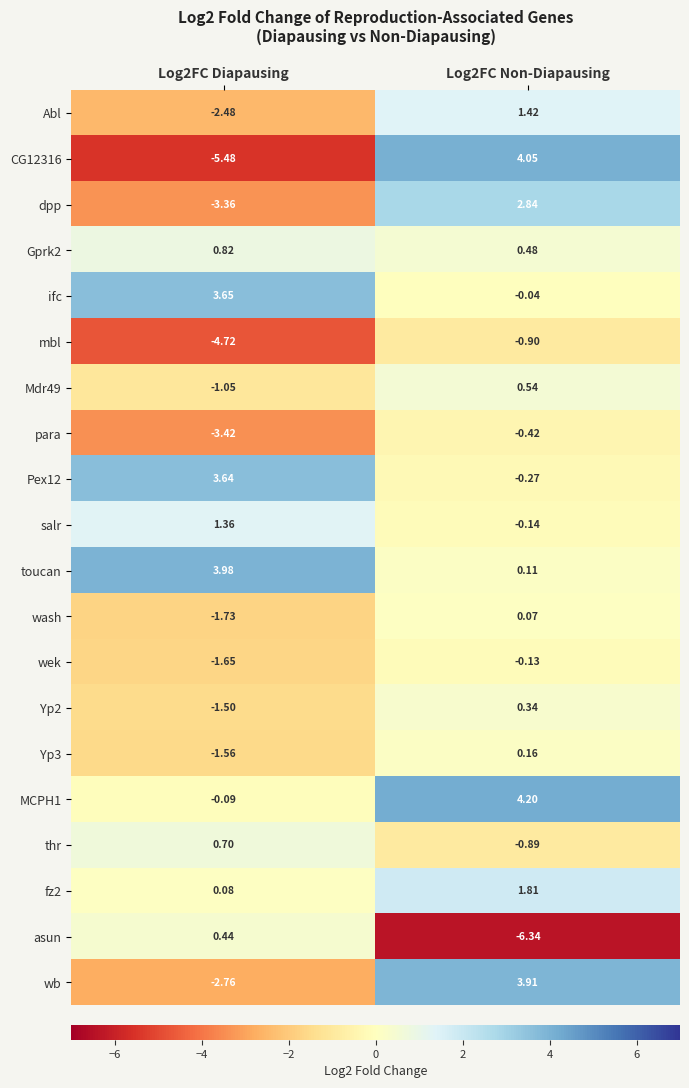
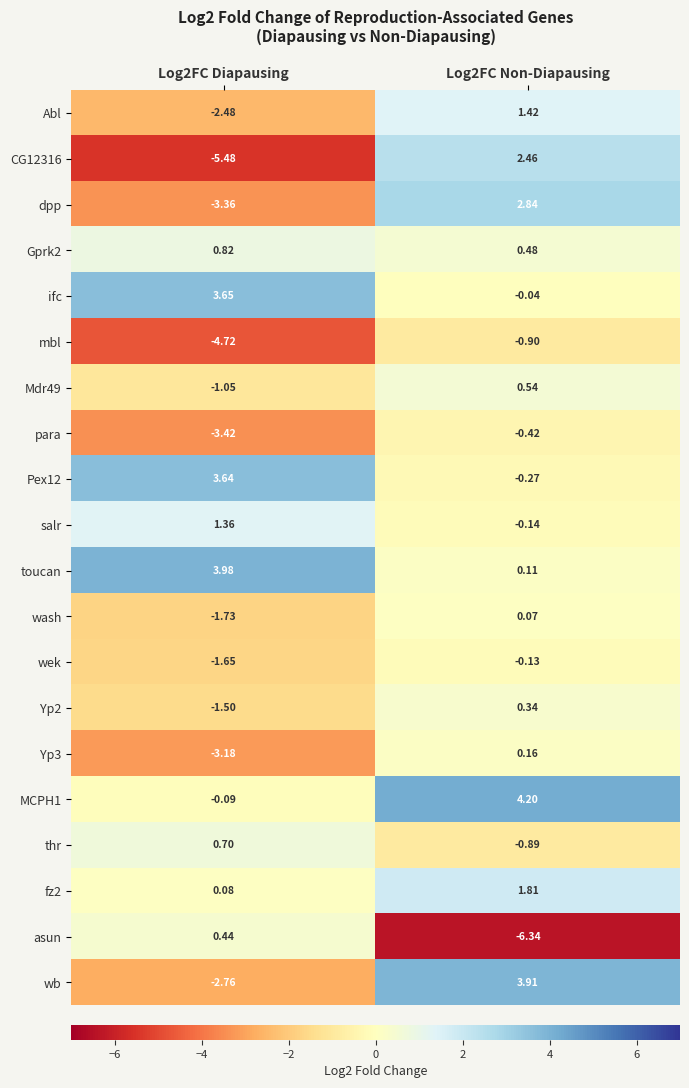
CG12316, Log2FC Non-Diapausing: 4.05 -> 2.46
Yp3, Log2FC Diapausing: -1.56 -> -3.18
